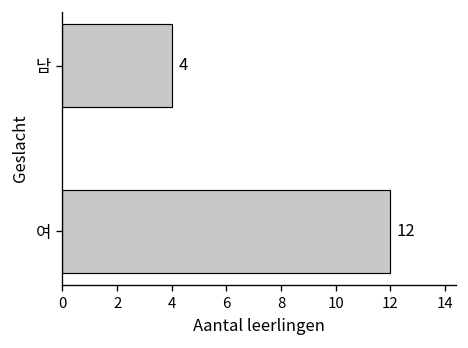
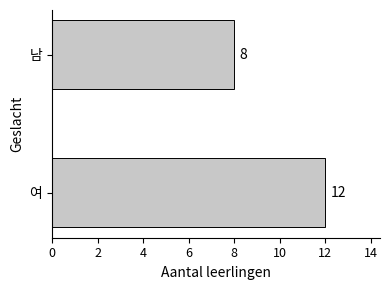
남: 4 -> 8
